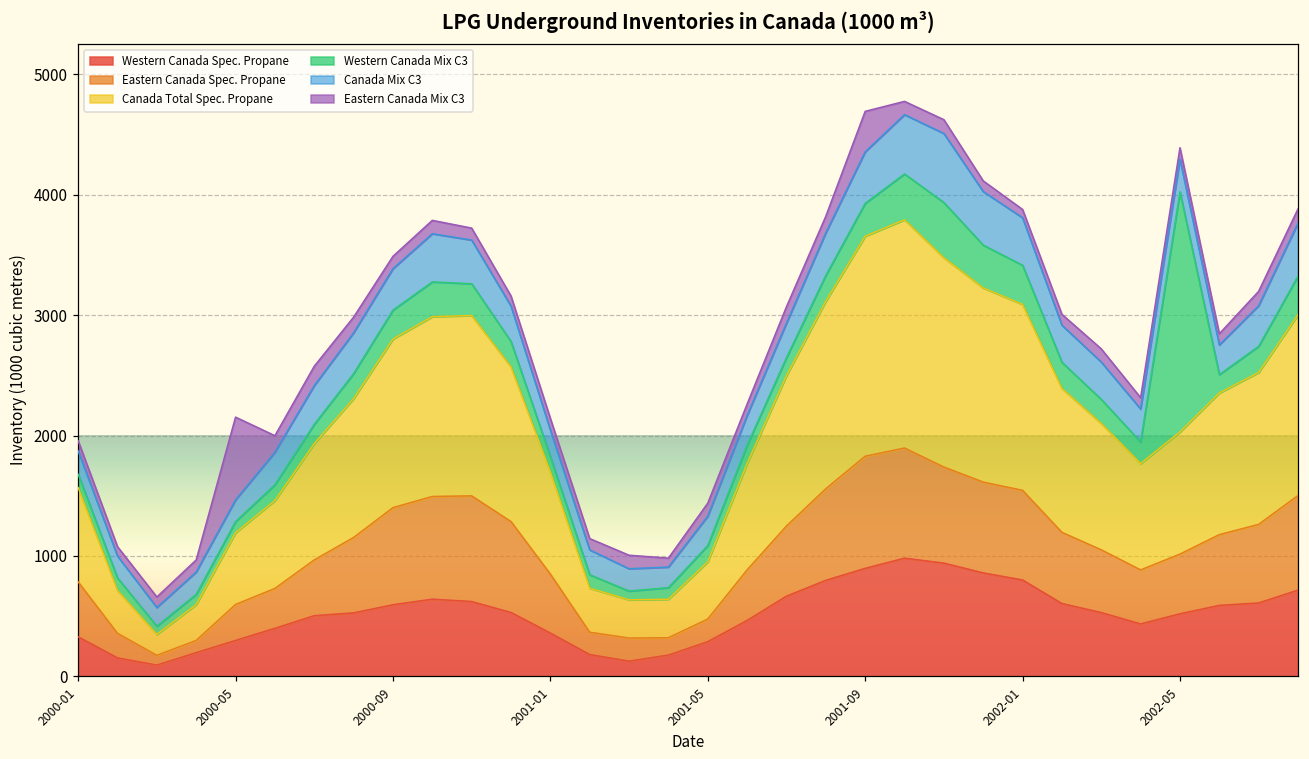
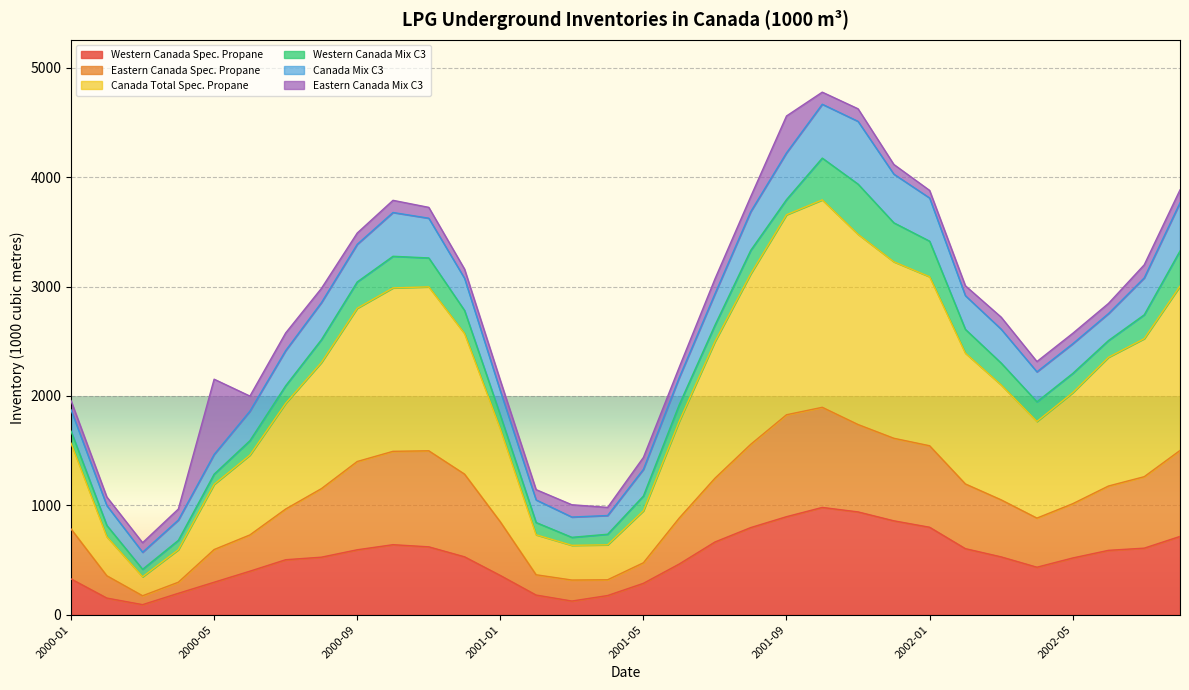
Western Canada Mix C3, 2001-09: 270 -> 140
Western Canada Mix C3, 2002-05: 2000 -> 180
